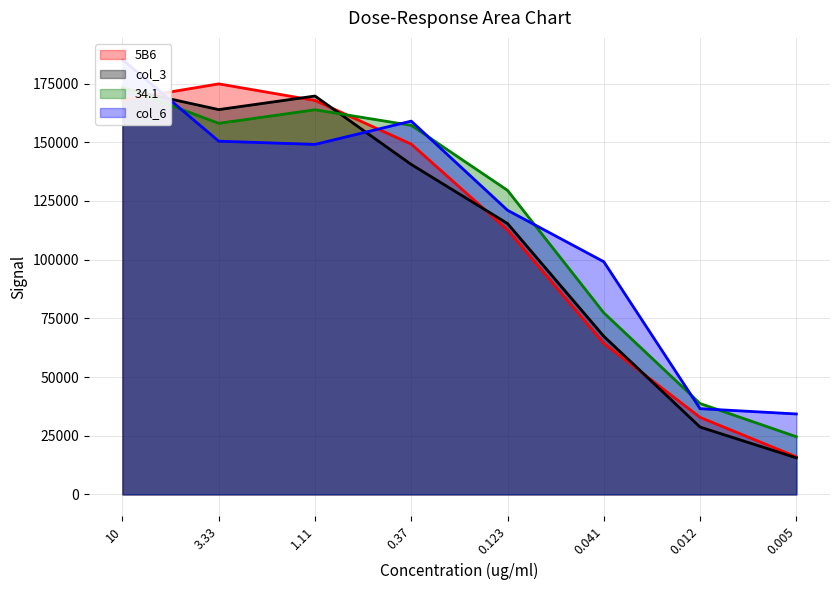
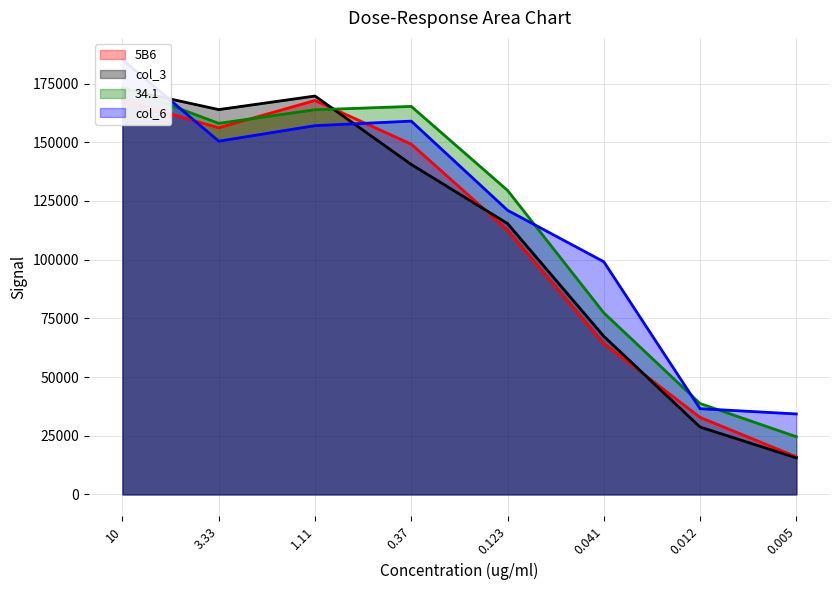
5B6, 3.33: 175000 -> 156000
col_6, 1.11: 149000 -> 157000
34.1, 0.37: 157000 -> 165000
